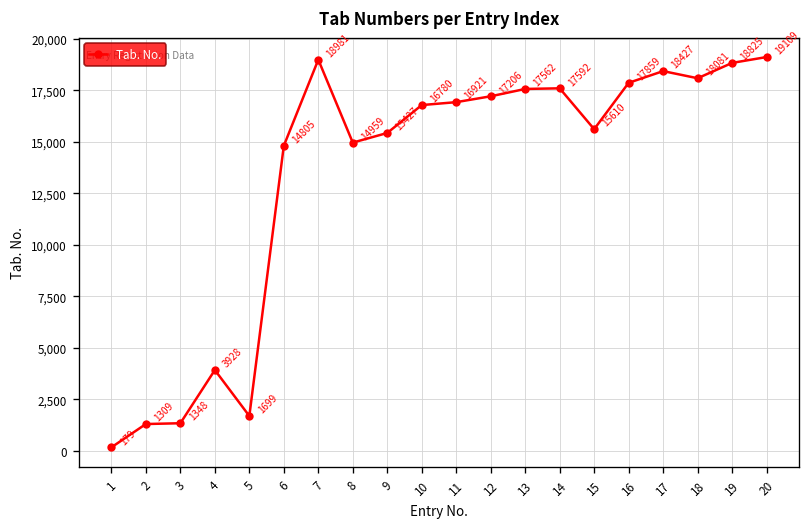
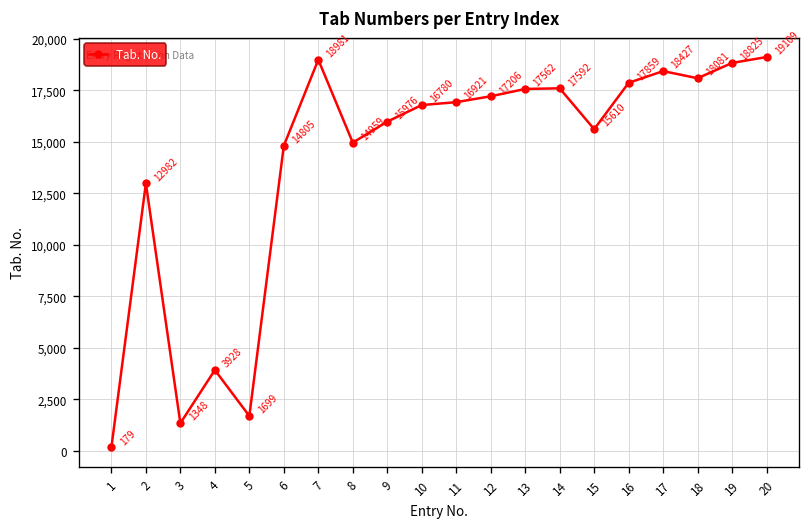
2: 1309 -> 12982
9: 15427 -> 15976
